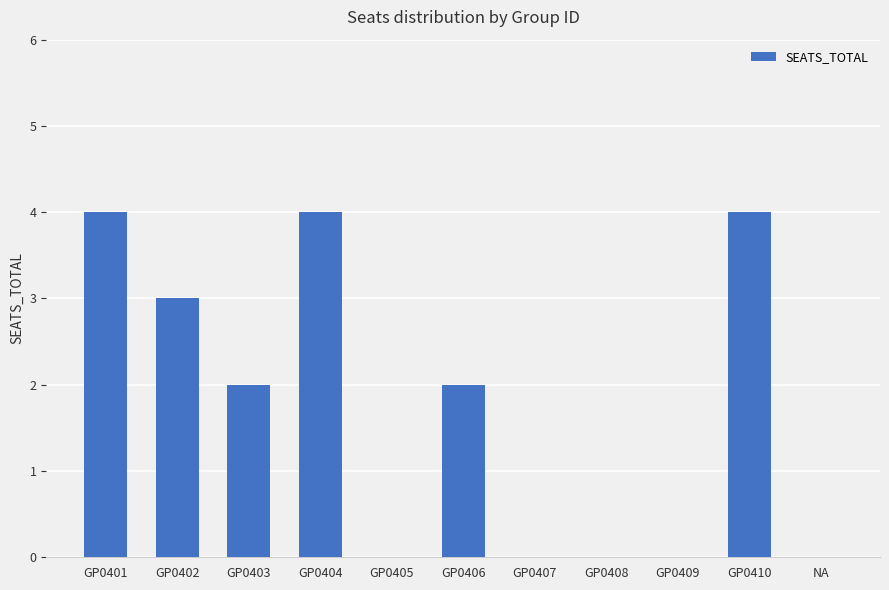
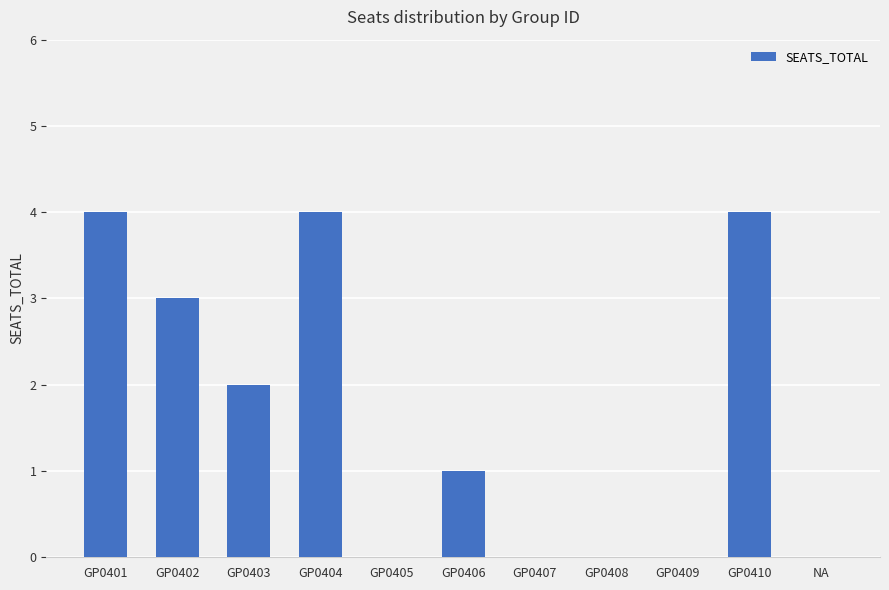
GP0406: 2 -> 1
